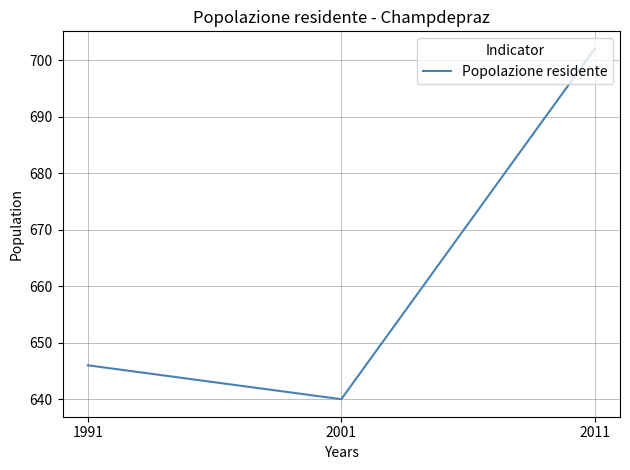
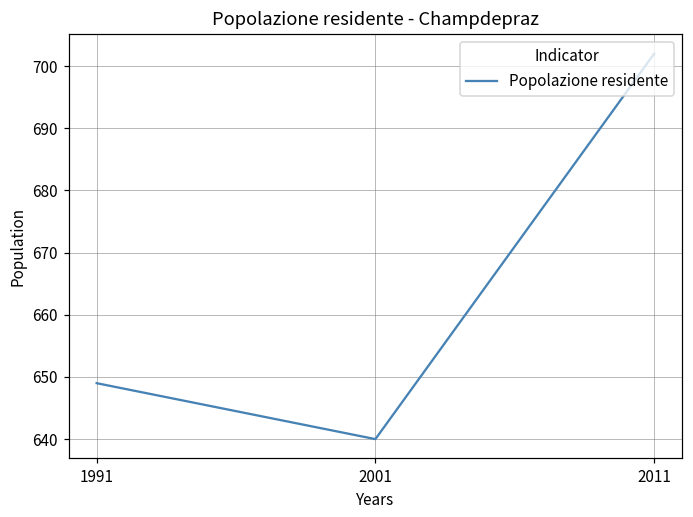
1991: 646 -> 649
